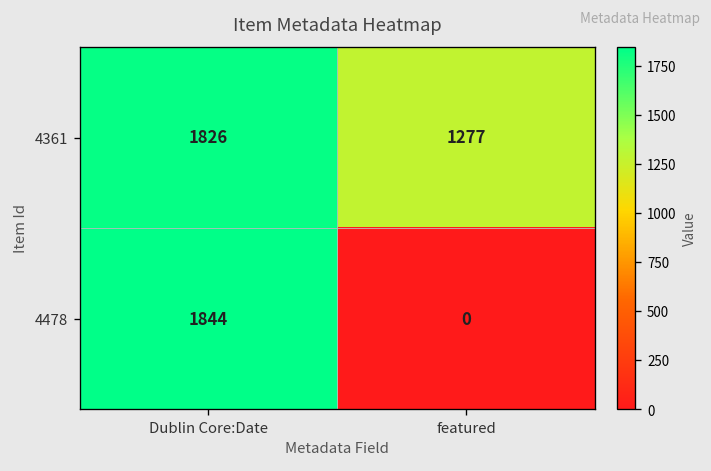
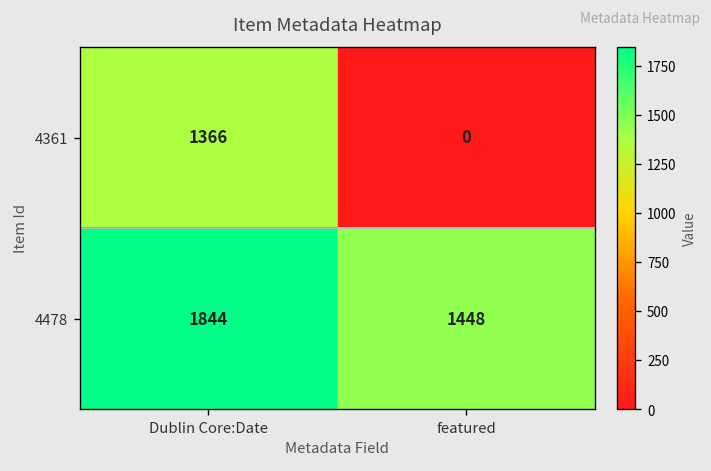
4361, Dublin Core:Date: 1826 -> 1366
4361, featured: 1277 -> 0
4478, featured: 0 -> 1448
